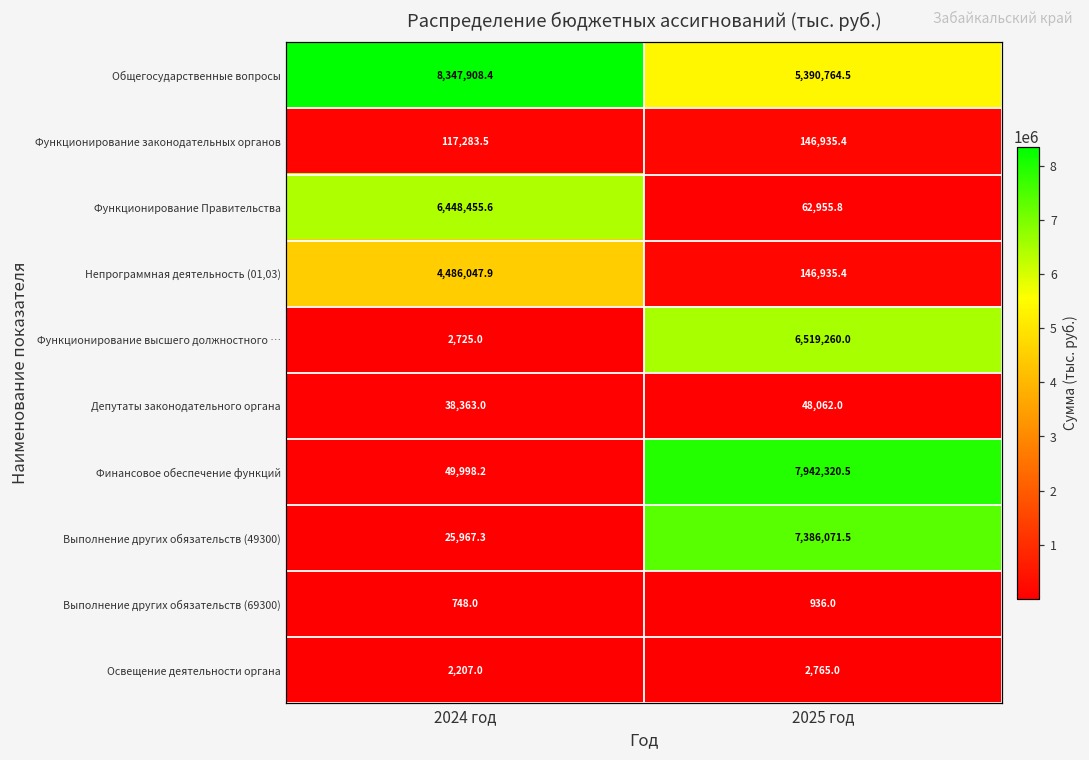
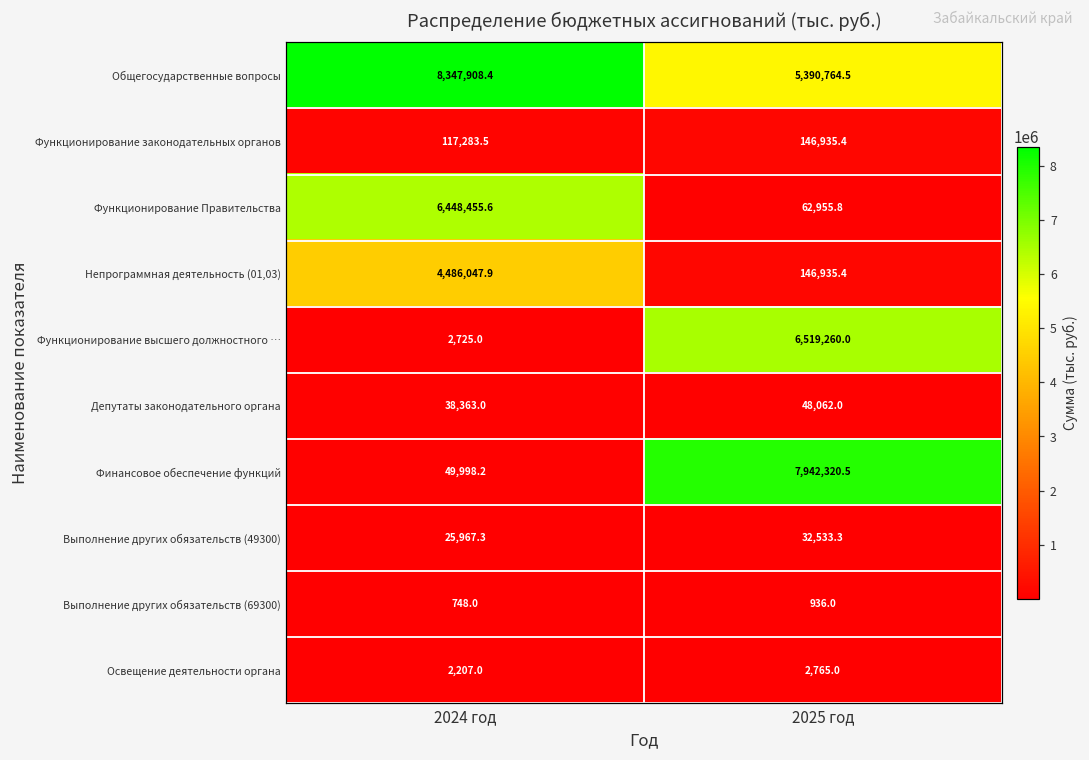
Выполнение других обязательств (49300), 2025 год: 7,386,071.5 -> 32,533.3
